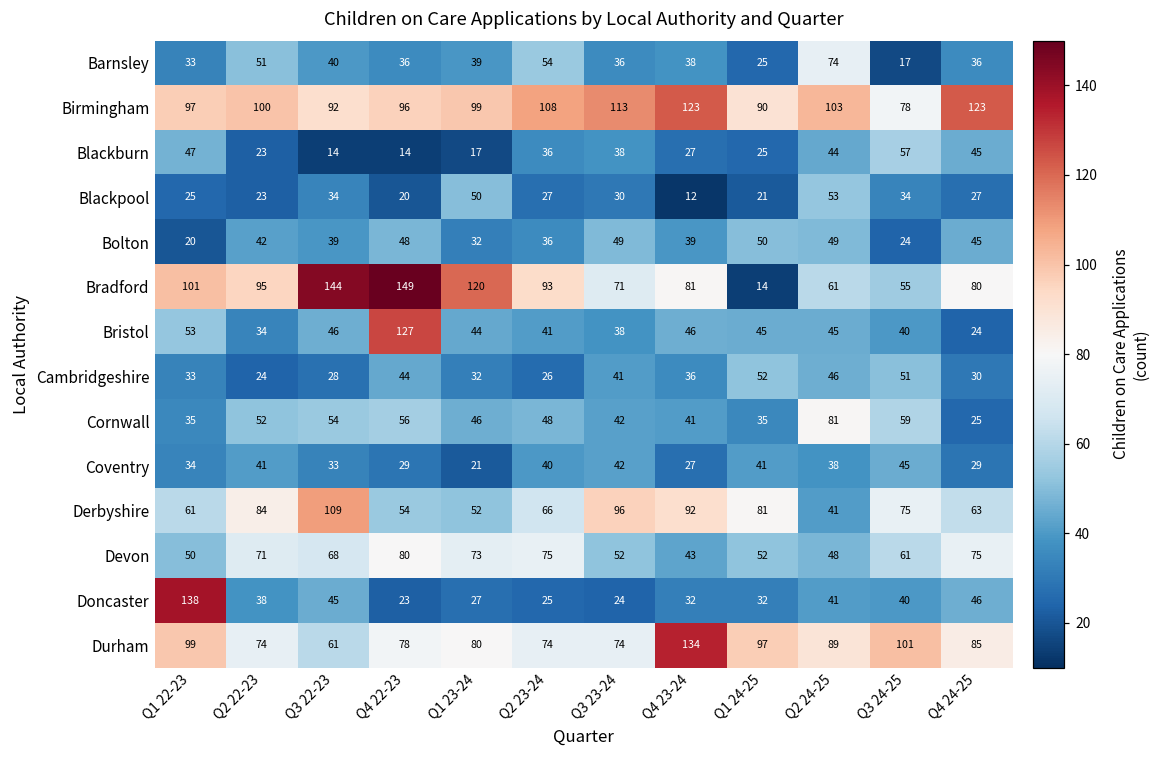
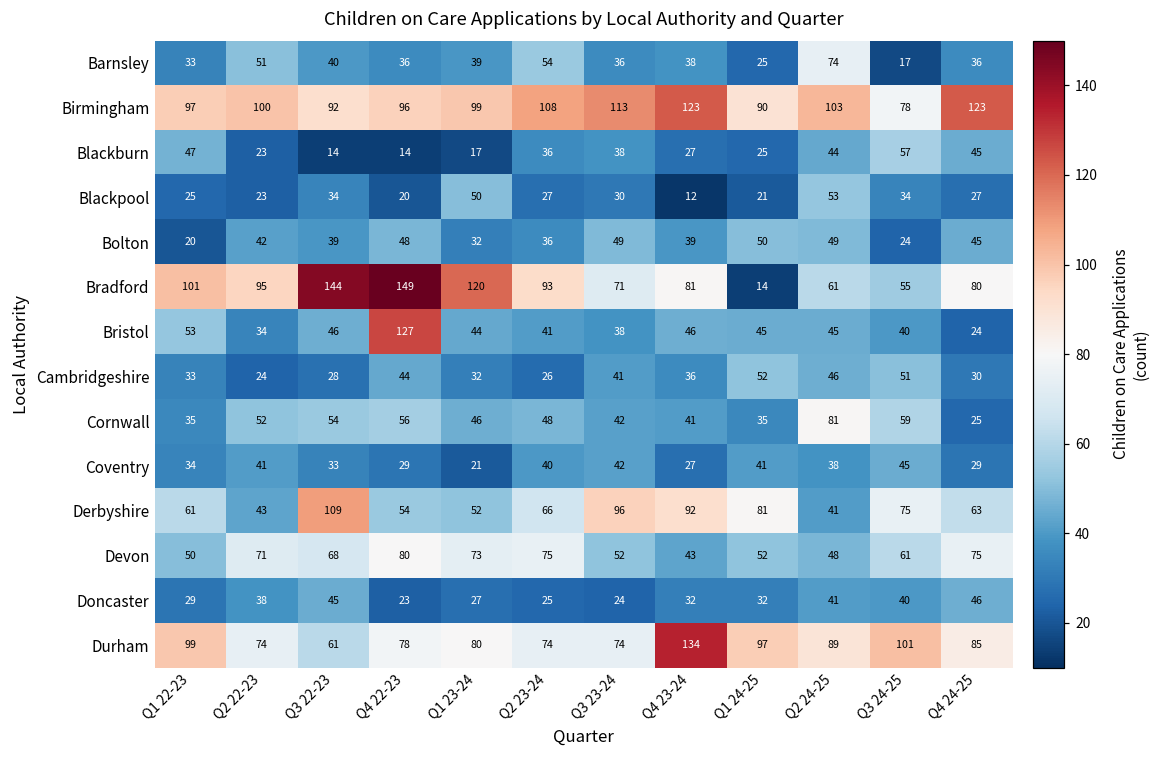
Derbyshire, Q2 22-23: 84 -> 43
Doncaster, Q1 22-23: 138 -> 29
